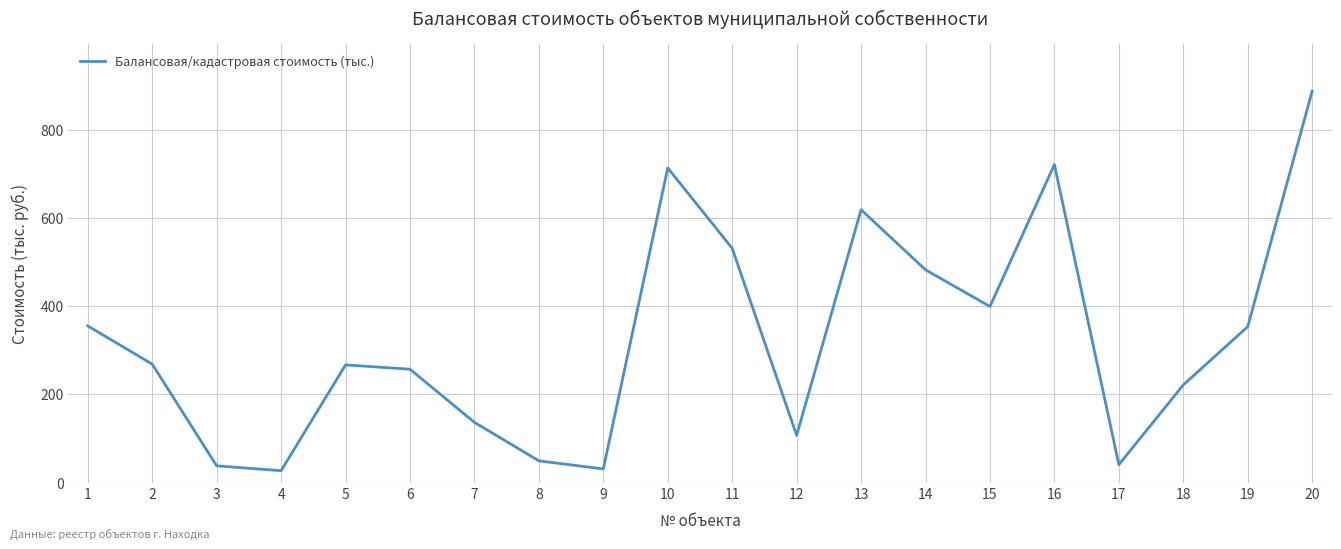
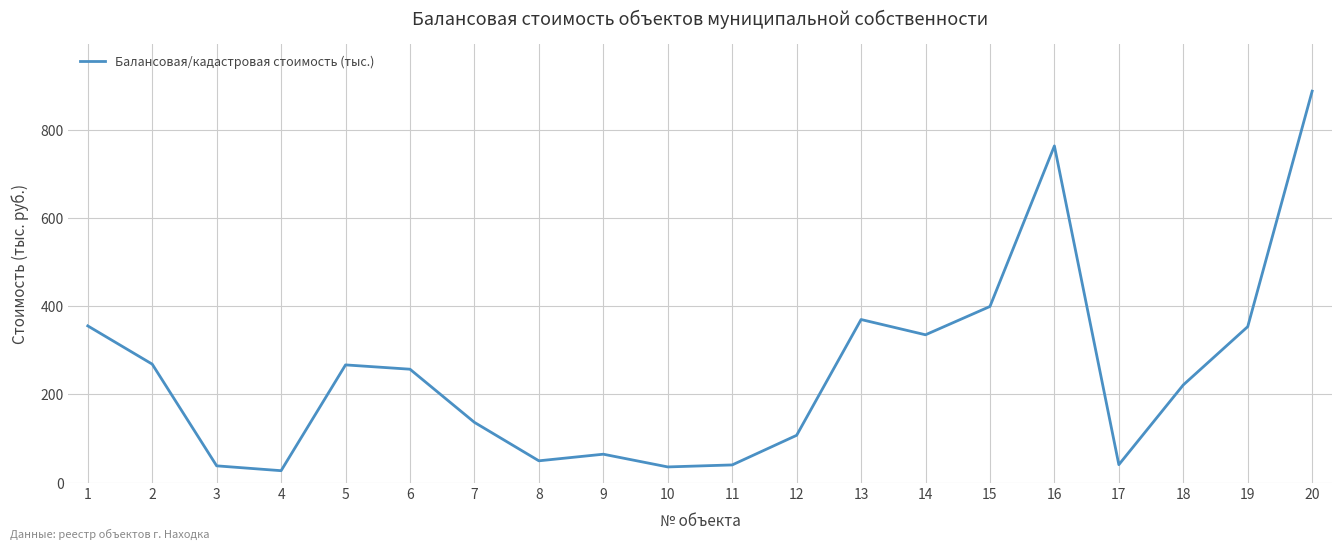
9: 30 -> 60
10: 710 -> 40
11: 530 -> 40
13: 620 -> 370
14: 480 -> 340
16: 720 -> 760
